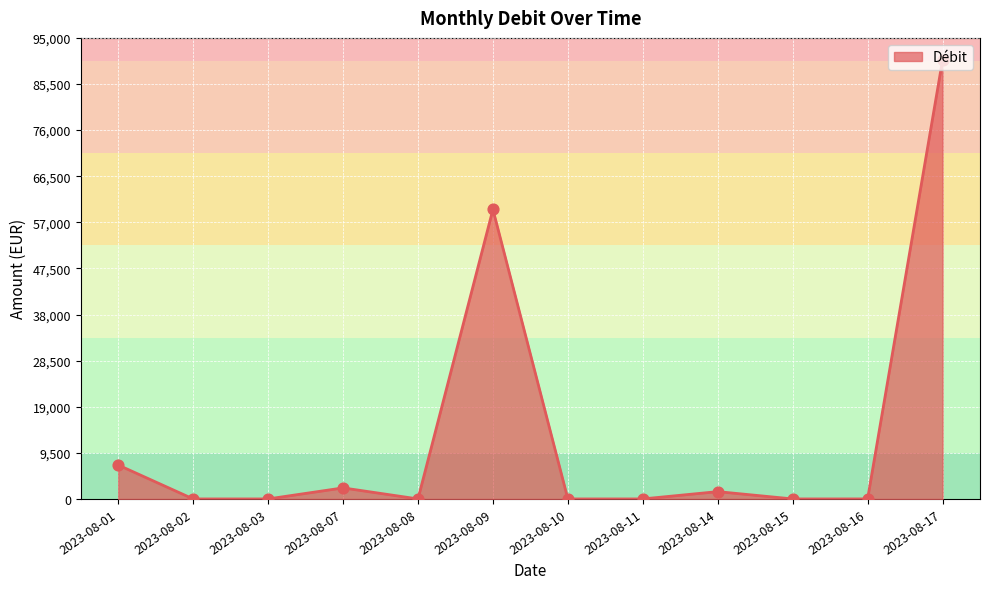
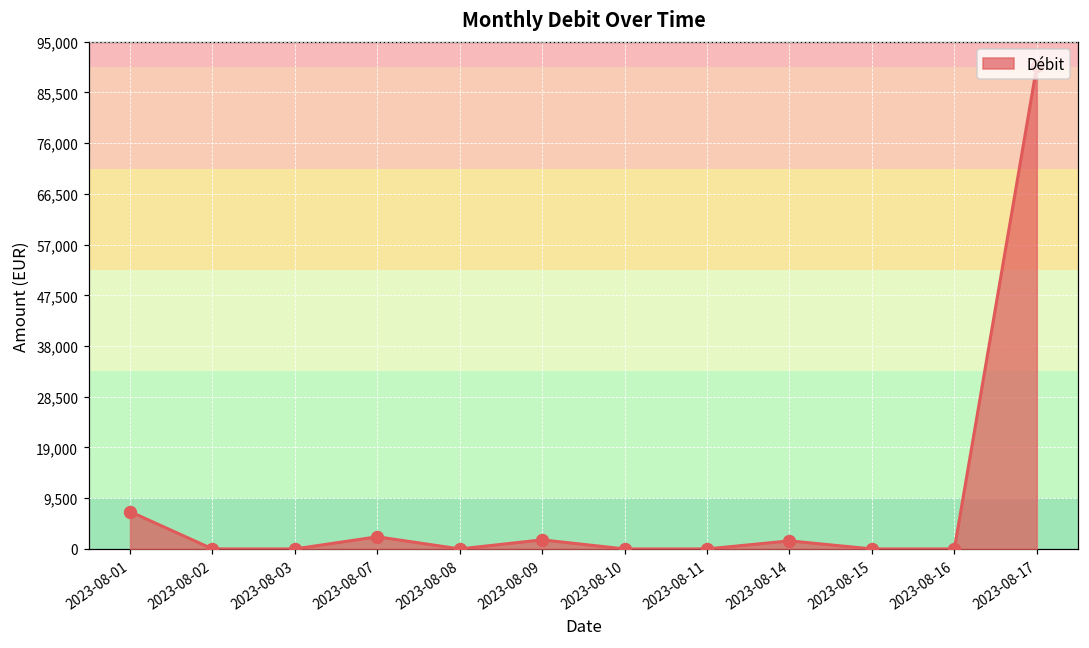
2023-08-09: 60,000 -> 2,000
